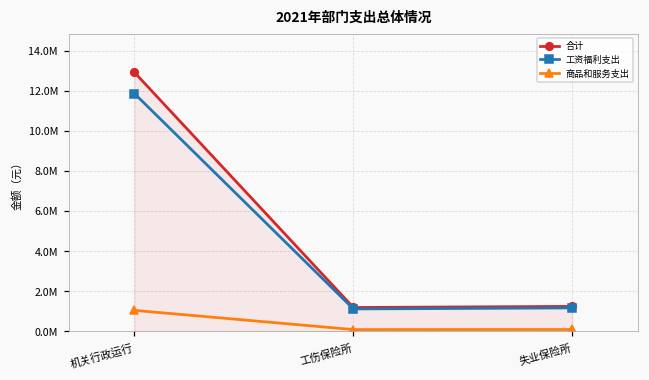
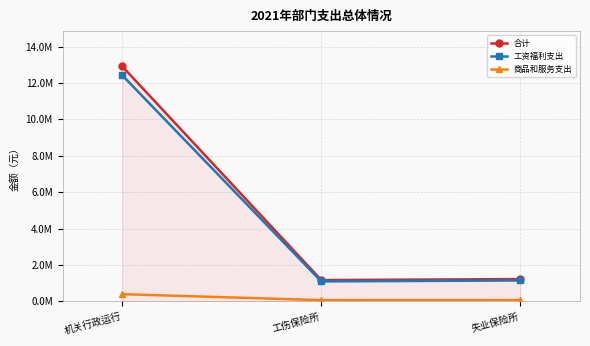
工资福利支出, 机关行政运行: 11900000 -> 12400000
商品和服务支出, 机关行政运行: 1000000 -> 400000
